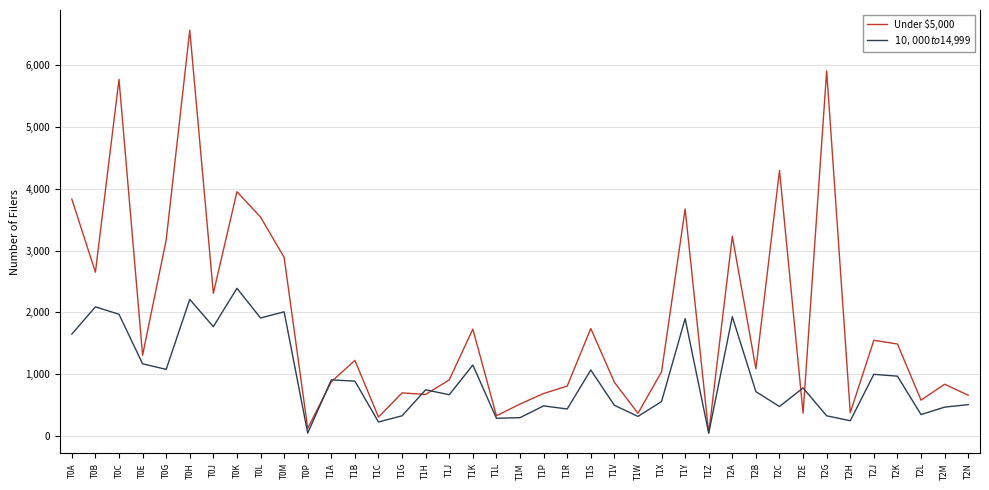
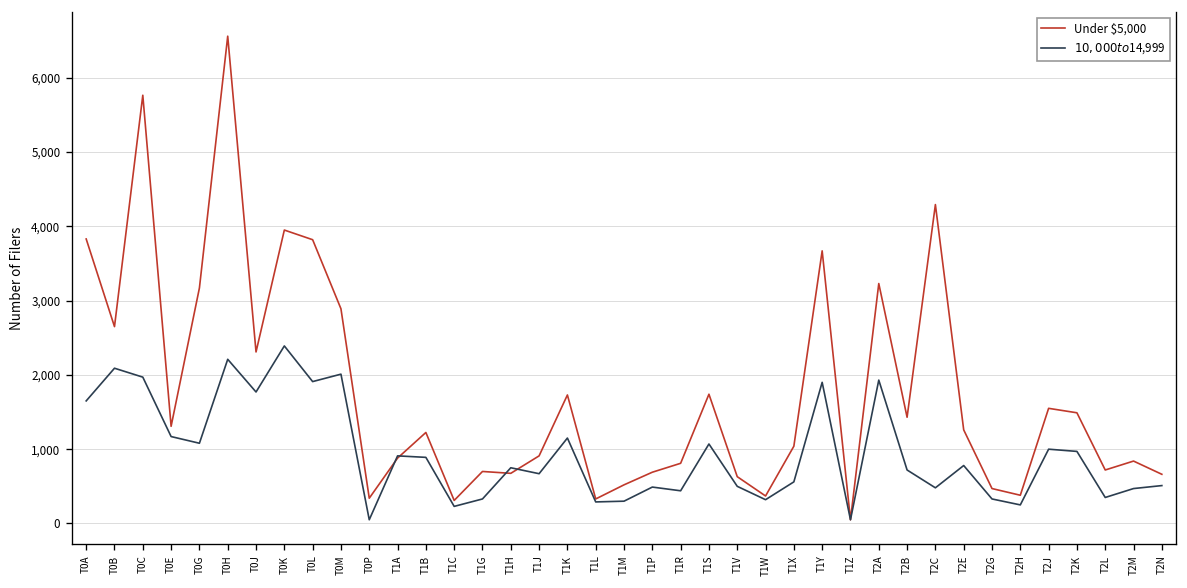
Under $5,000, T0L: 3,500 -> 3,800
Under $5,000, T0P: 100 -> 300
Under $5,000, T1V: 900 -> 600
Under $5,000, T2B: 1,100 -> 1,400
Under $5,000, T2E: 400 -> 1,300
Under $5,000, T2G: 5,900 -> 500
Under $5,000, T2L: 600 -> 700
